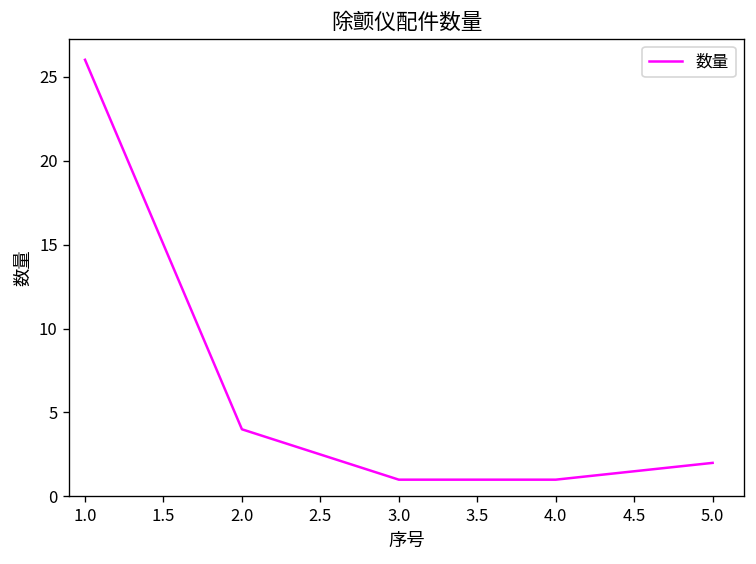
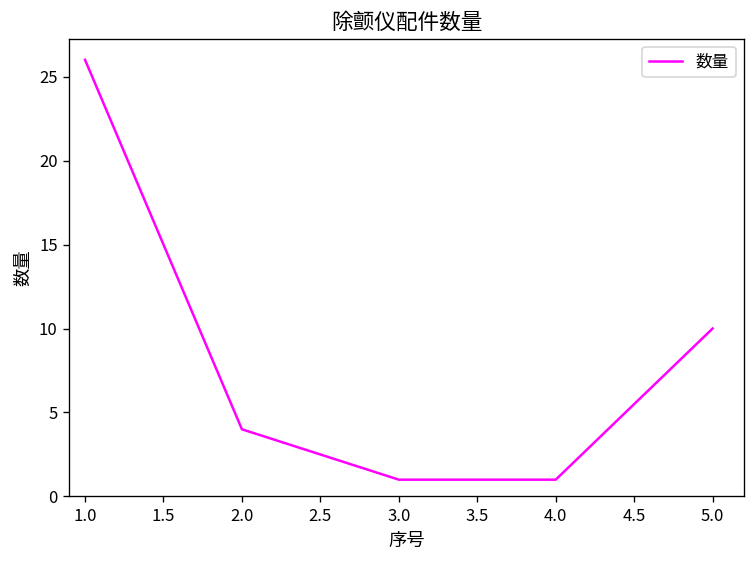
5.0: 2 -> 10
